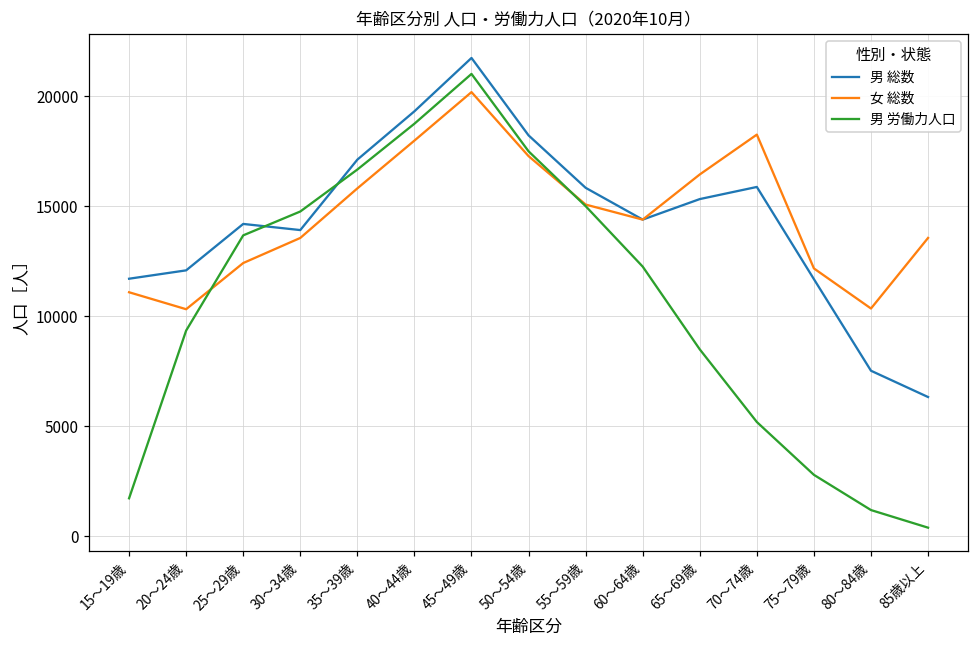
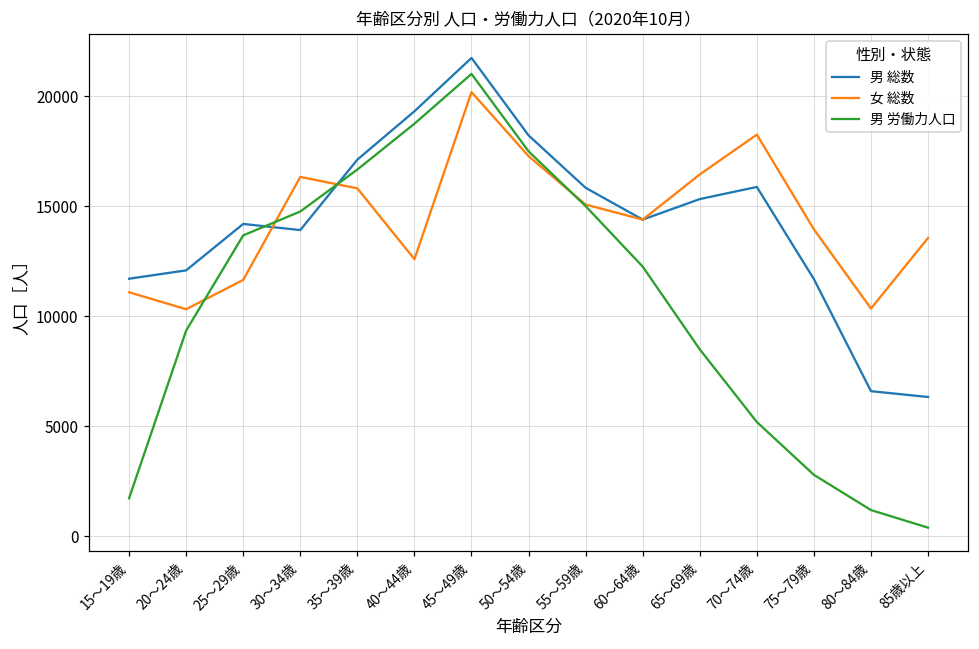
女 総数, 25～29歳: 12400 -> 11700
女 総数, 30～34歳: 13600 -> 16300
女 総数, 40～44歳: 18000 -> 12600
女 総数, 75～79歳: 12200 -> 14000
男 総数, 80～84歳: 7500 -> 6600
